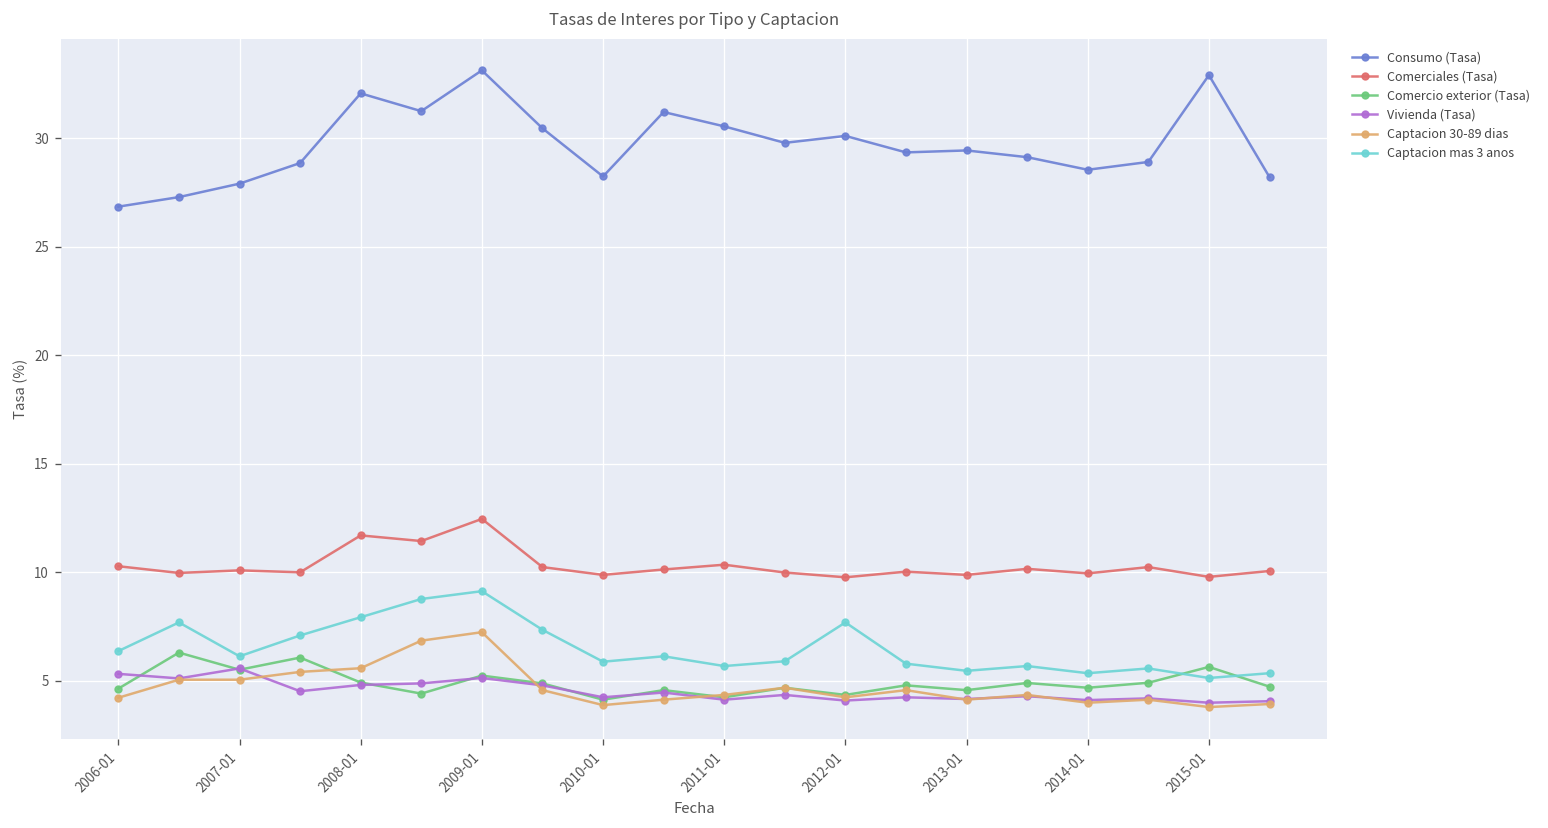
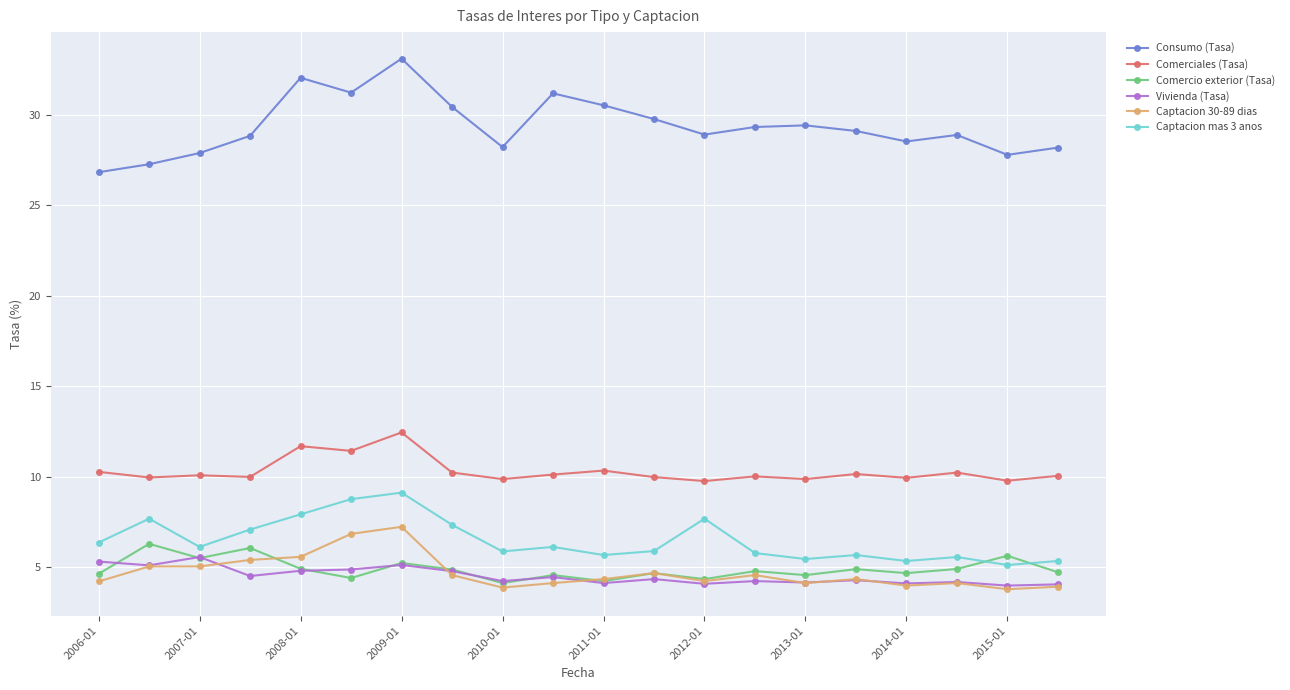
Consumo (Tasa), 2012-01: 30.1 -> 28.9
Consumo (Tasa), 2015-01: 32.9 -> 27.8
